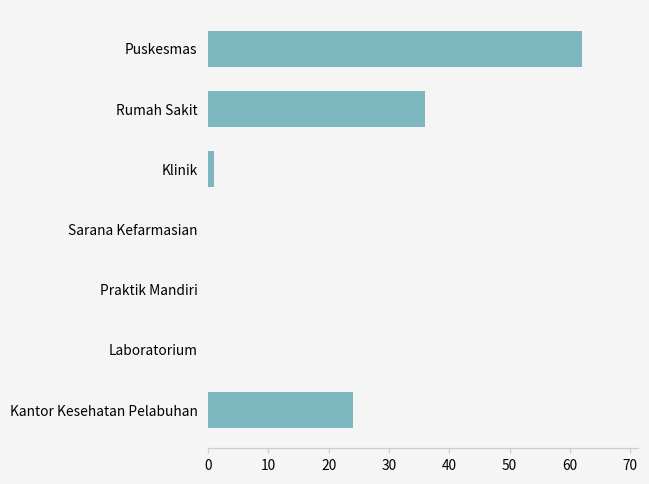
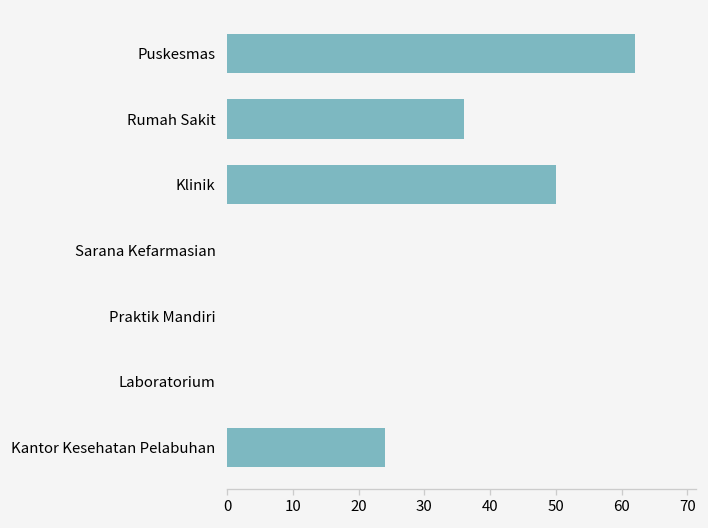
Klinik: 1 -> 50
